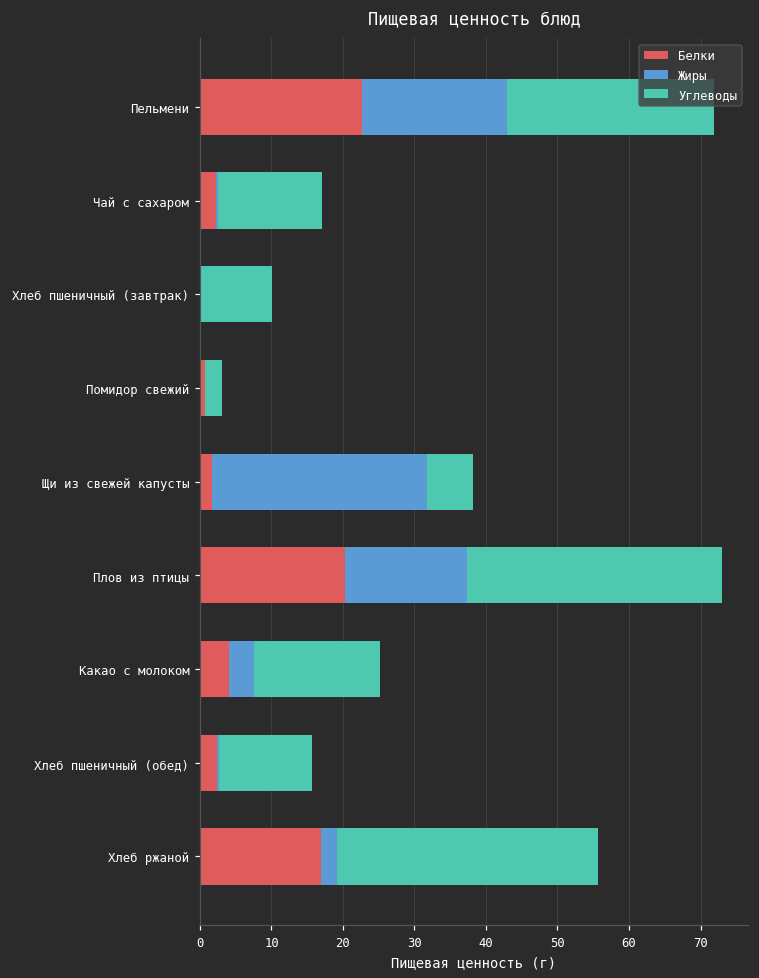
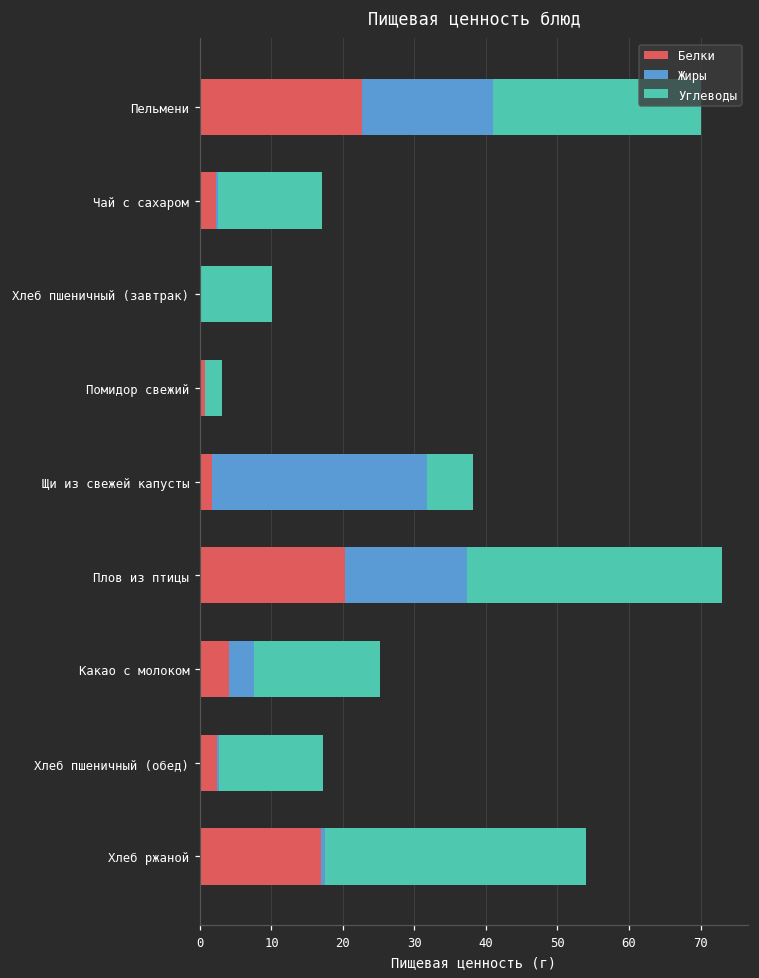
Жиры, Пельмени: 20 -> 18
Углеводы, Хлеб пшеничный (обед): 13 -> 14
Жиры, Хлеб ржаной: 2 -> 1
